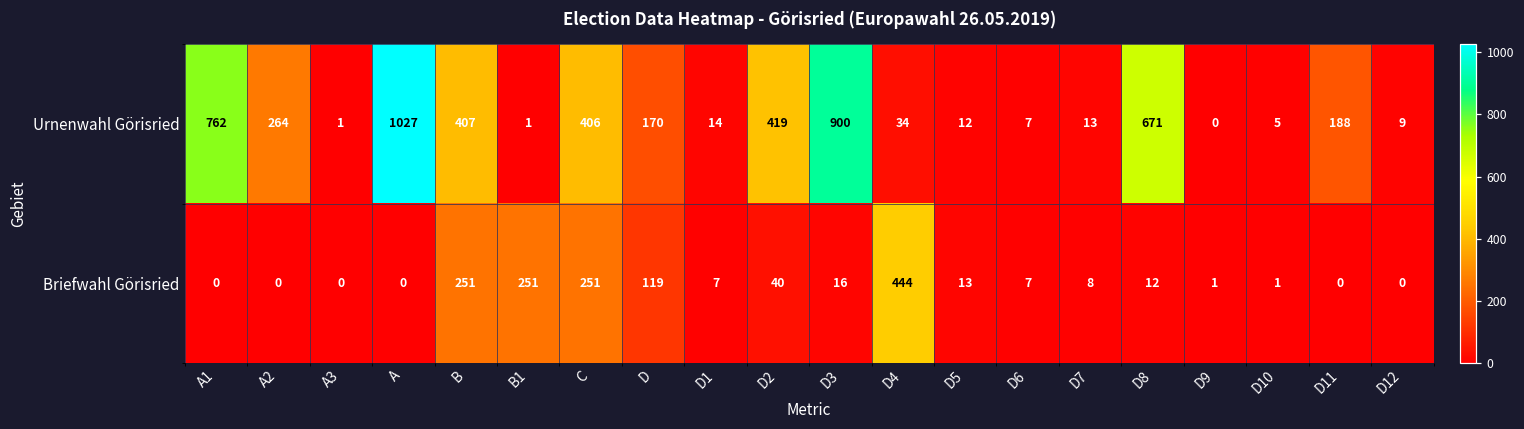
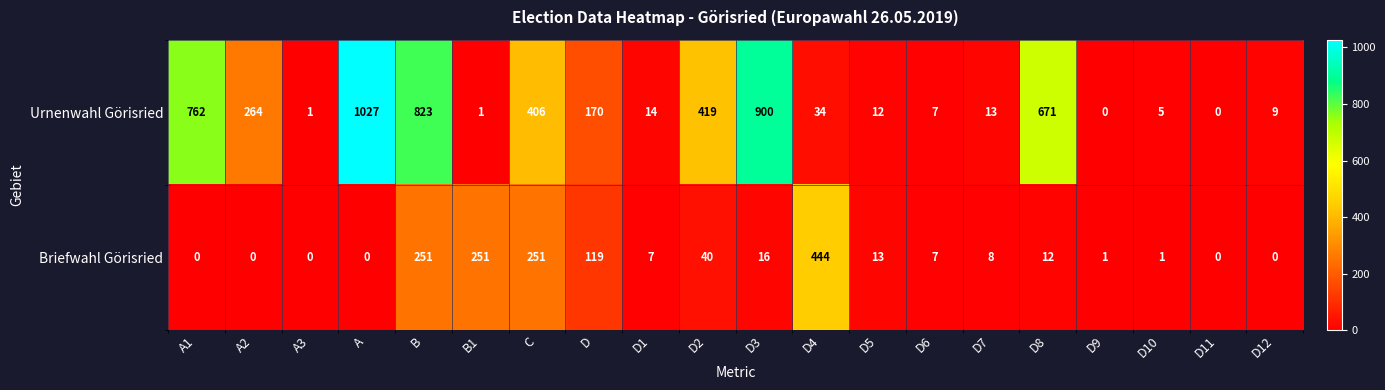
Urnenwahl Görisried, B: 407 -> 823
Urnenwahl Görisried, D11: 188 -> 0
